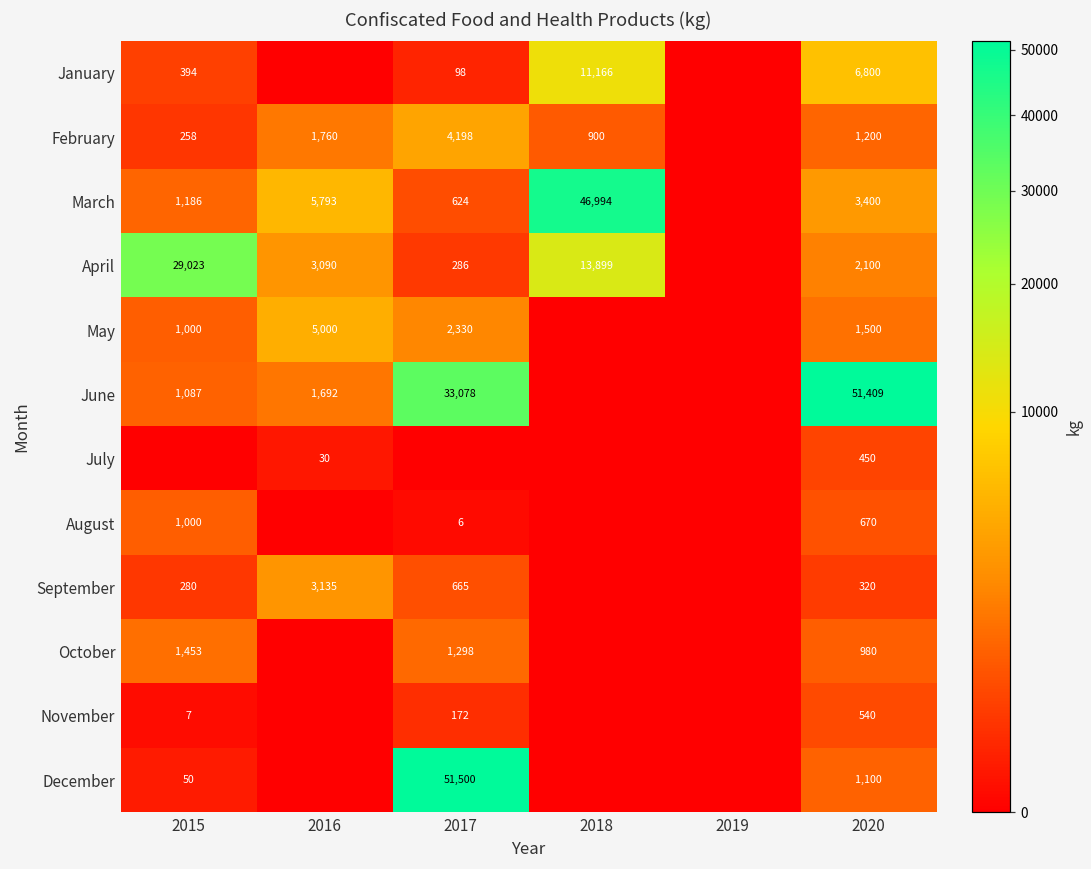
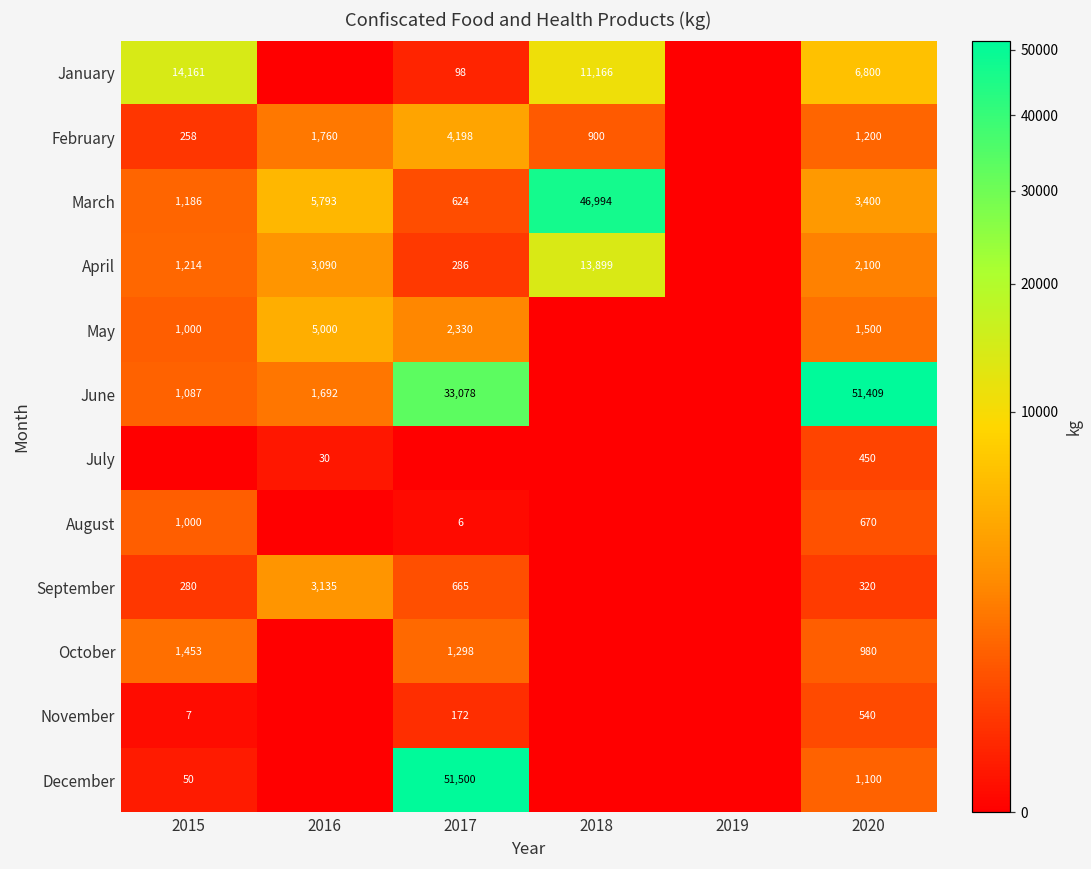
January, 2015: 394 -> 14,161
April, 2015: 29,023 -> 1,214
